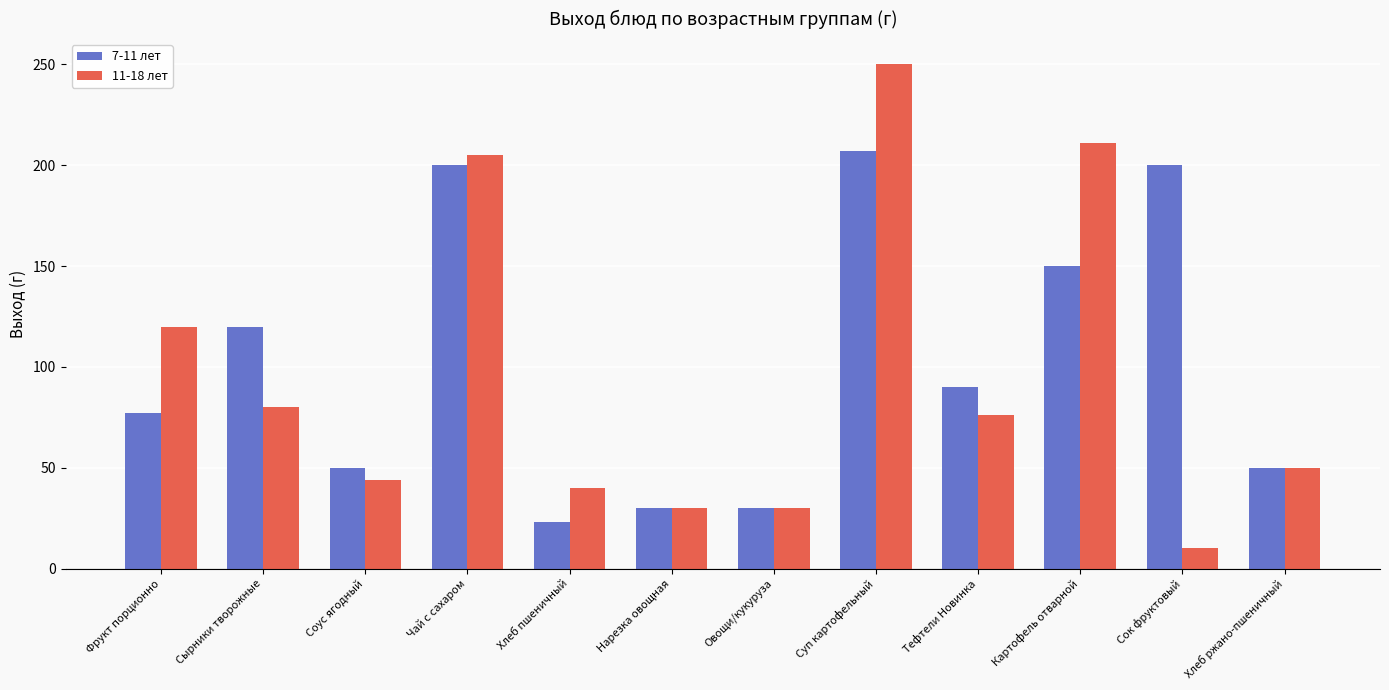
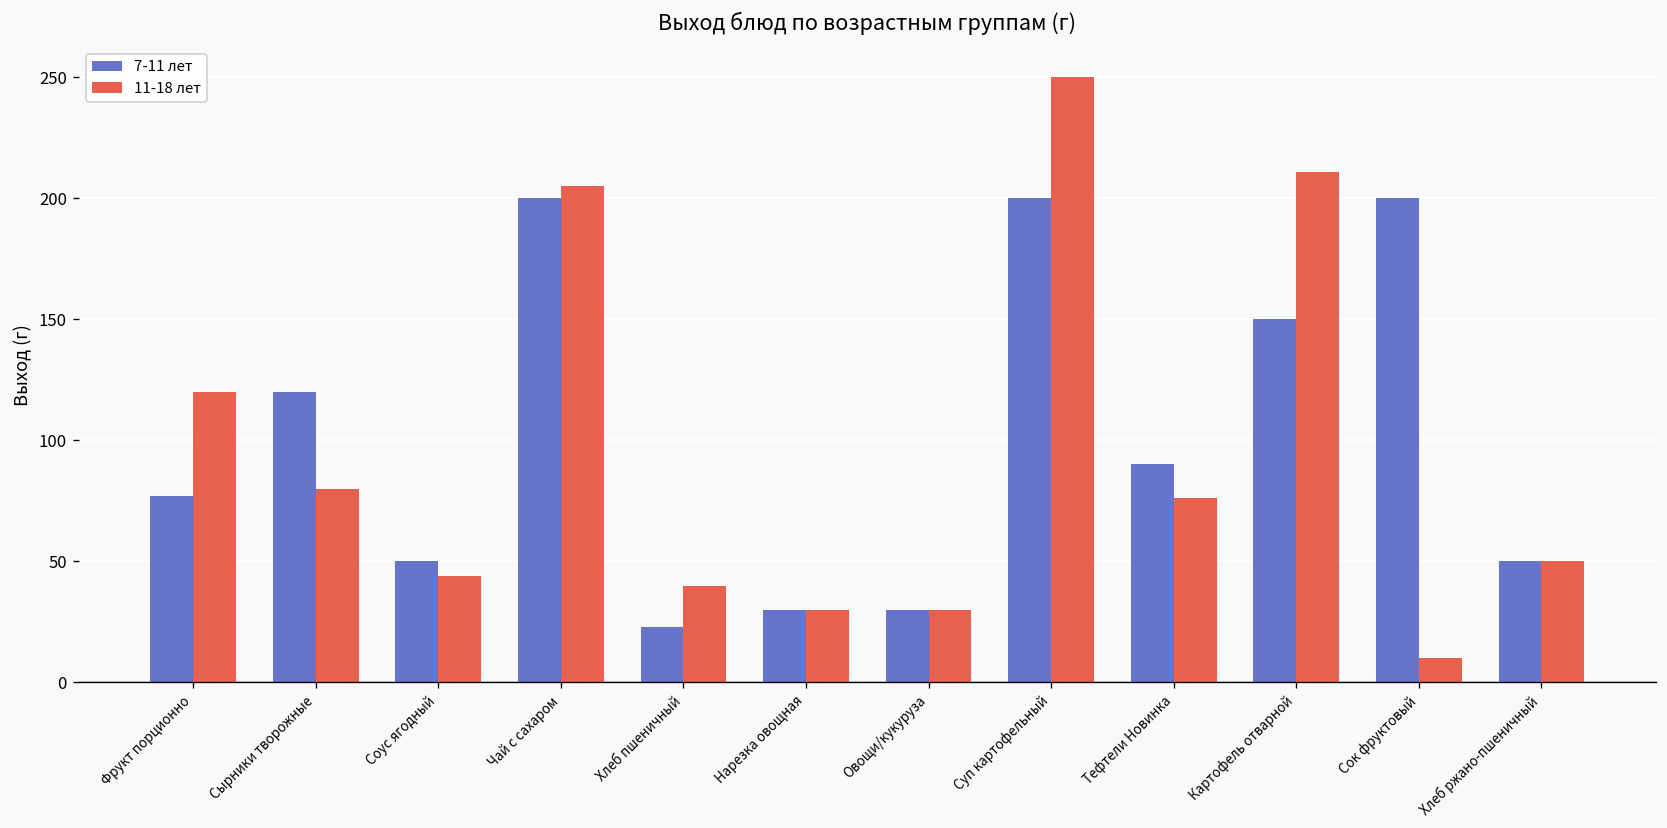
7-11 лет, Суп картофельный: 207 -> 200
